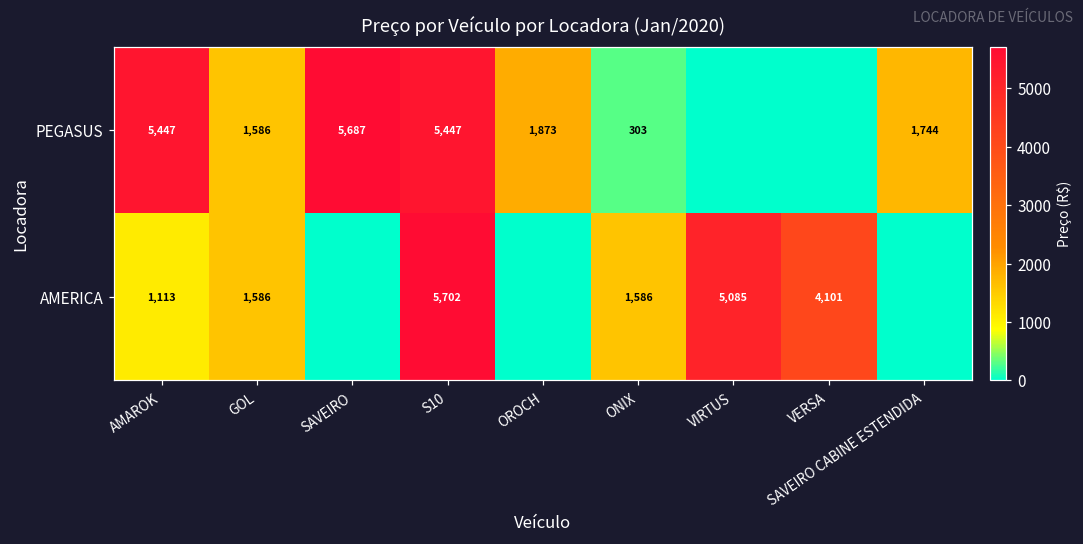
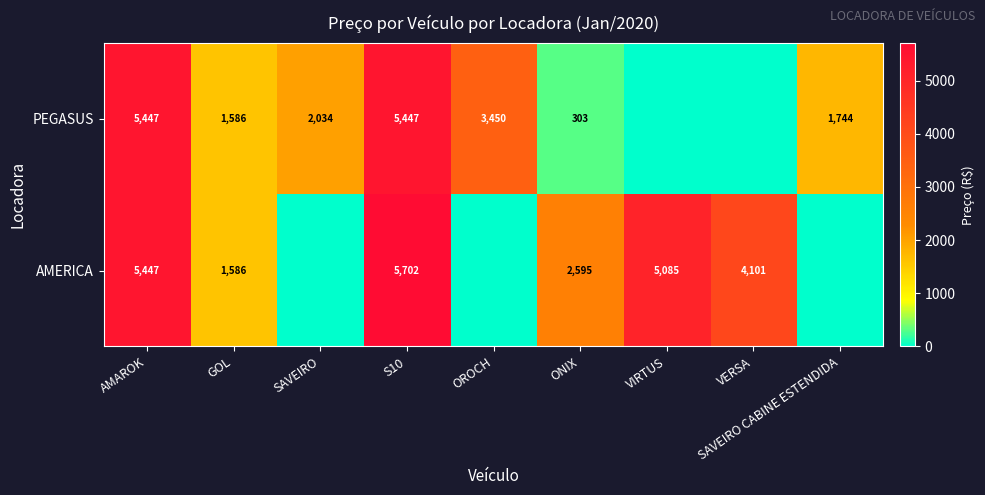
PEGASUS, SAVEIRO: 5,687 -> 2,034
PEGASUS, OROCH: 1,873 -> 3,450
AMERICA, AMAROK: 1,113 -> 5,447
AMERICA, ONIX: 1,586 -> 2,595
